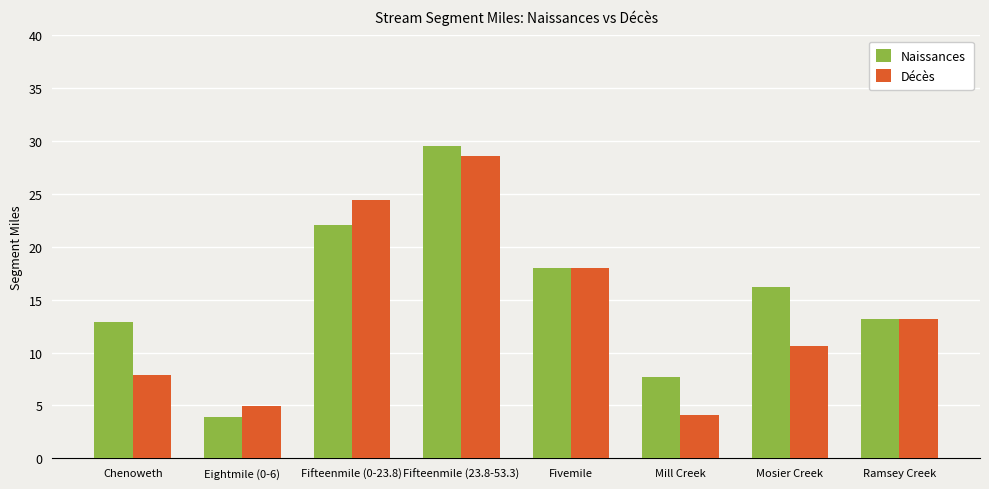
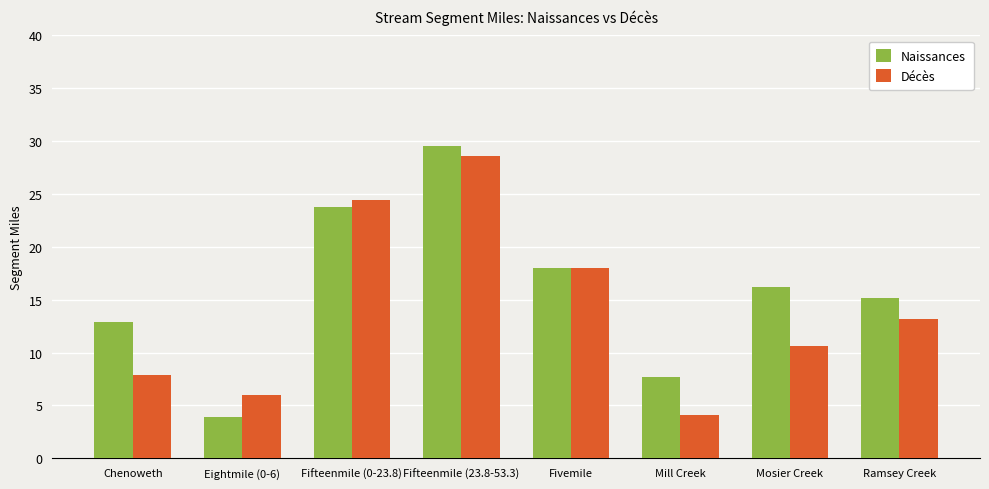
Décès, Eightmile (0-6): 4.9 -> 6.0
Naissances, Fifteenmile (0-23.8): 22.1 -> 23.8
Naissances, Ramsey Creek: 13.2 -> 15.2
